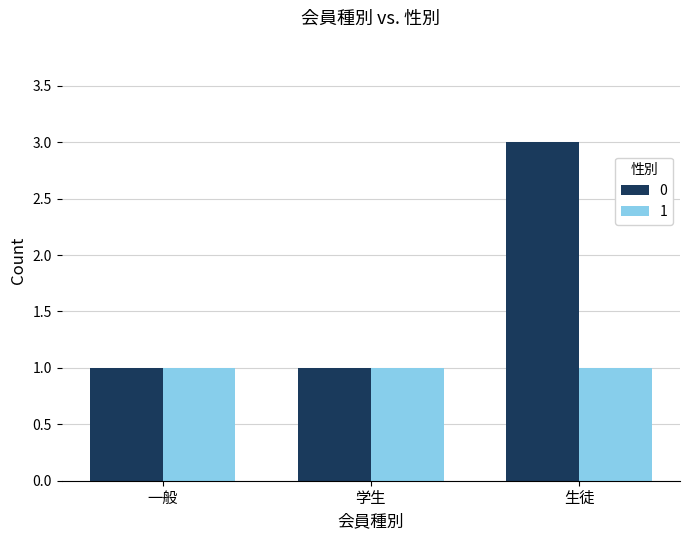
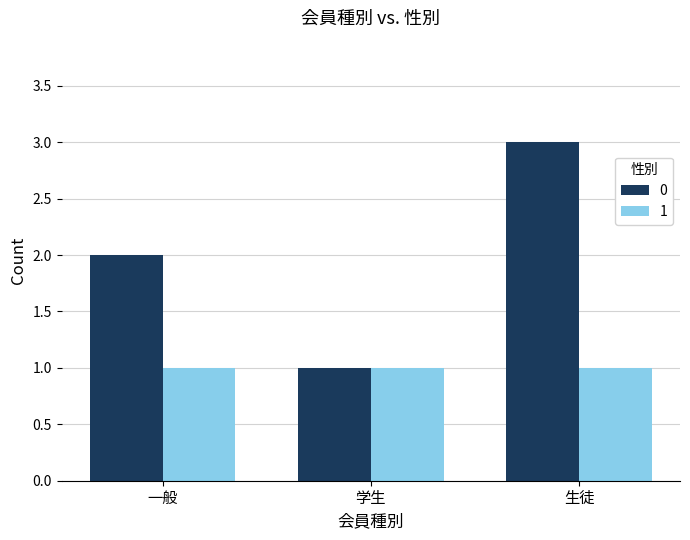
0, 一般: 1 -> 2
